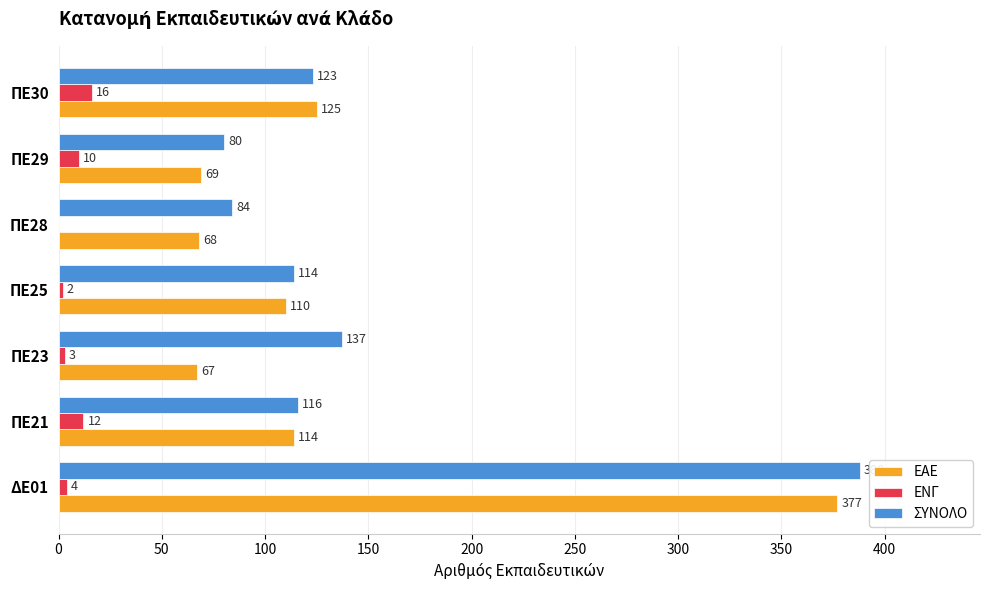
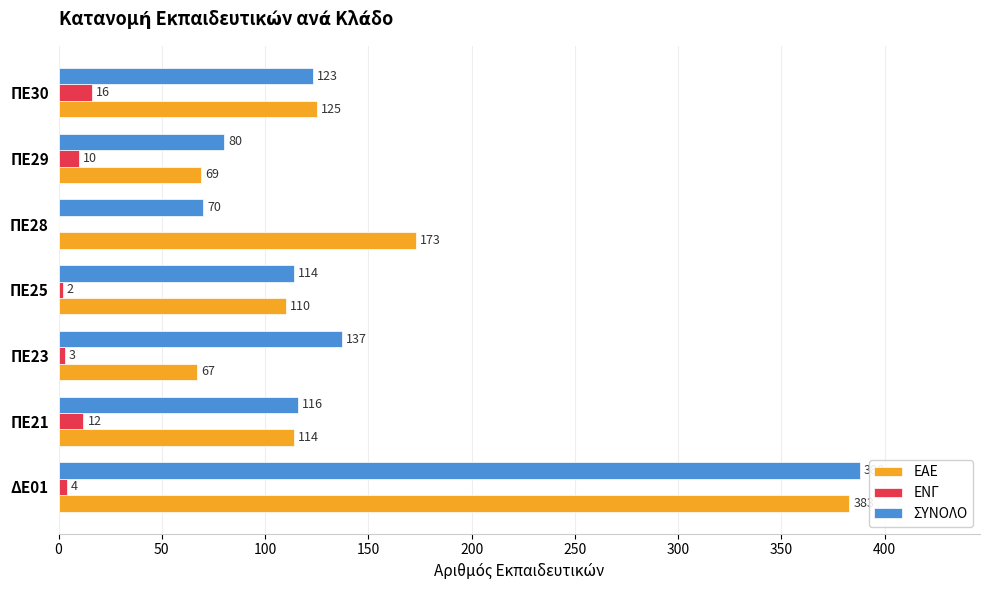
ΣΥΝΟΛΟ, ΠΕ28: 84 -> 70
ΕΑΕ, ΠΕ28: 68 -> 173
ΕΑΕ, ΔΕ01: 377 -> 383
